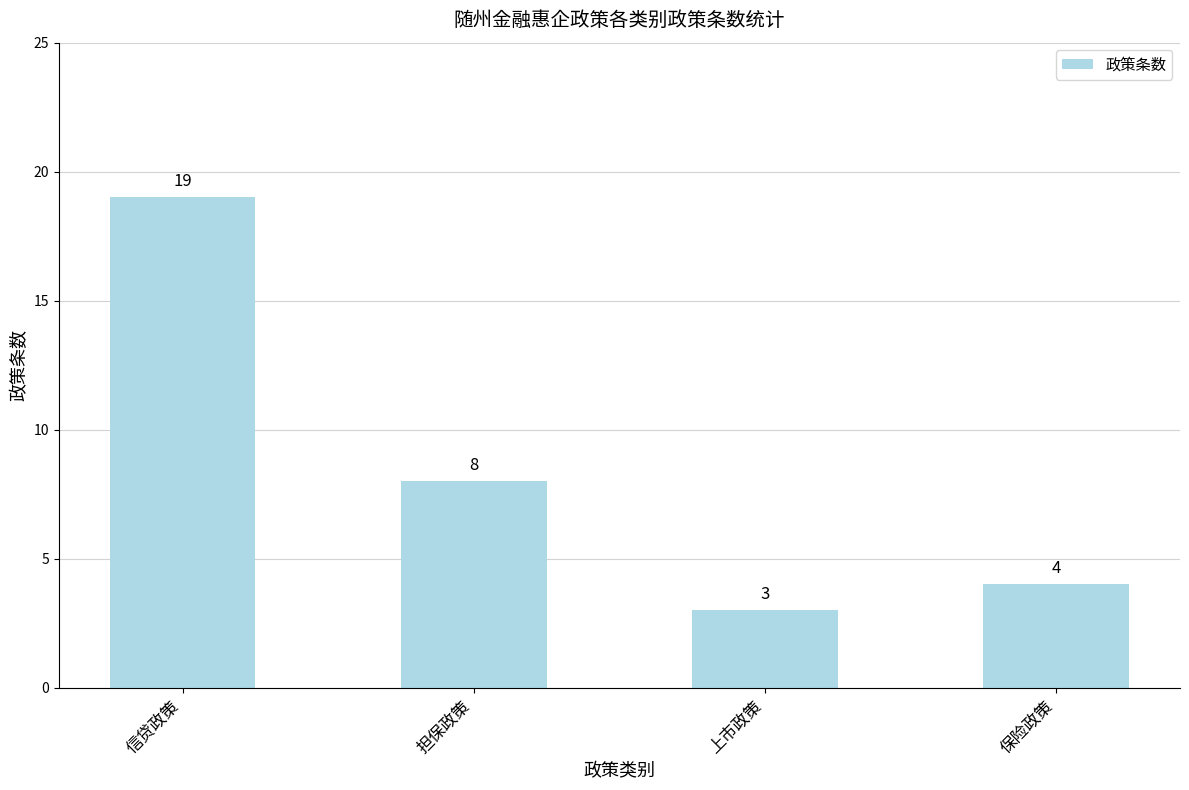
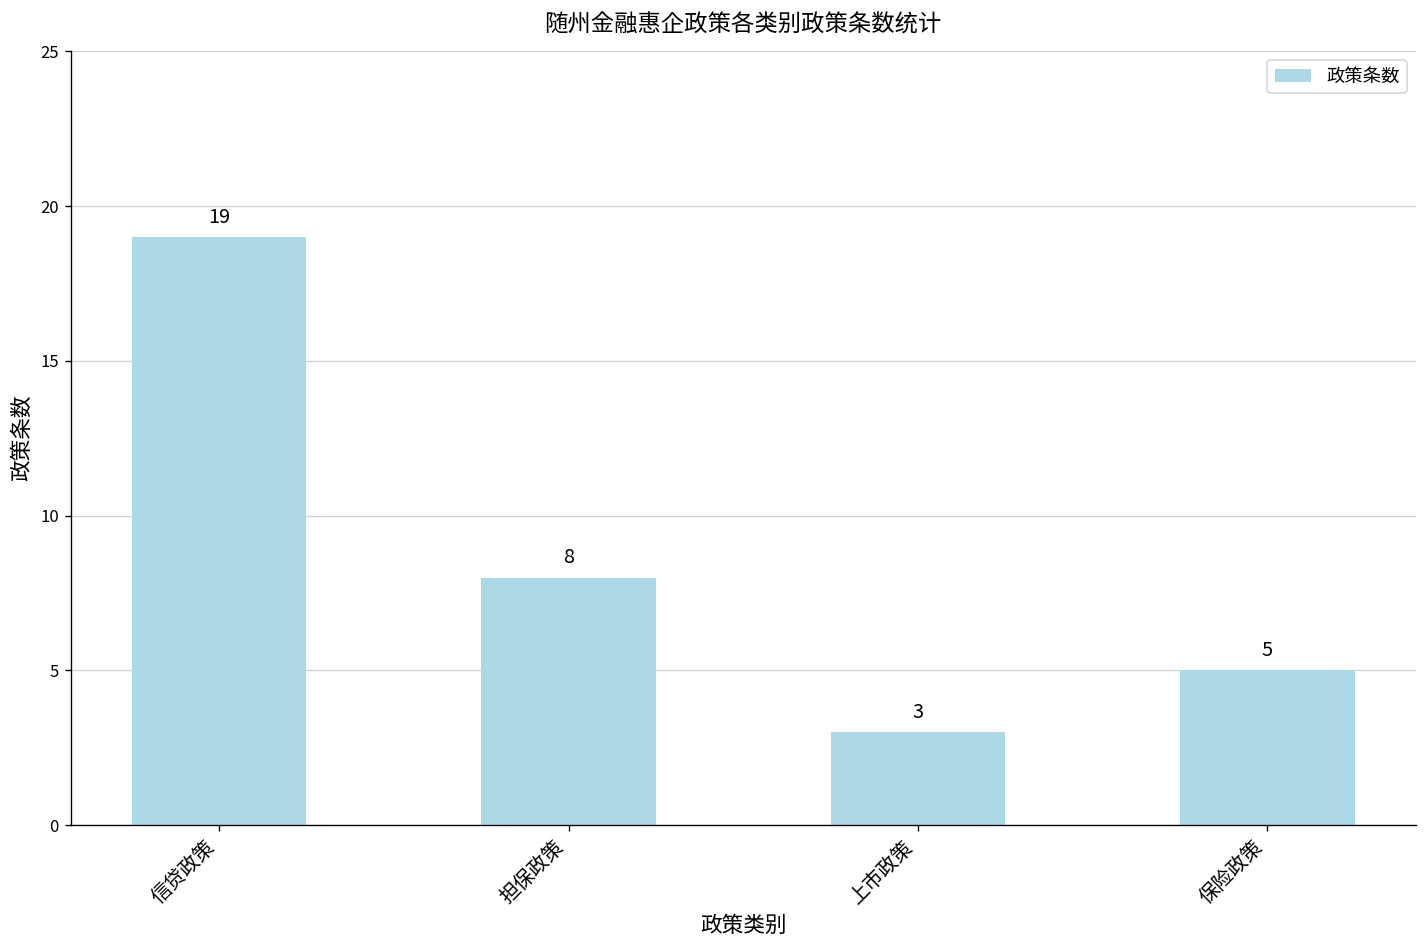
保险政策: 4 -> 5
